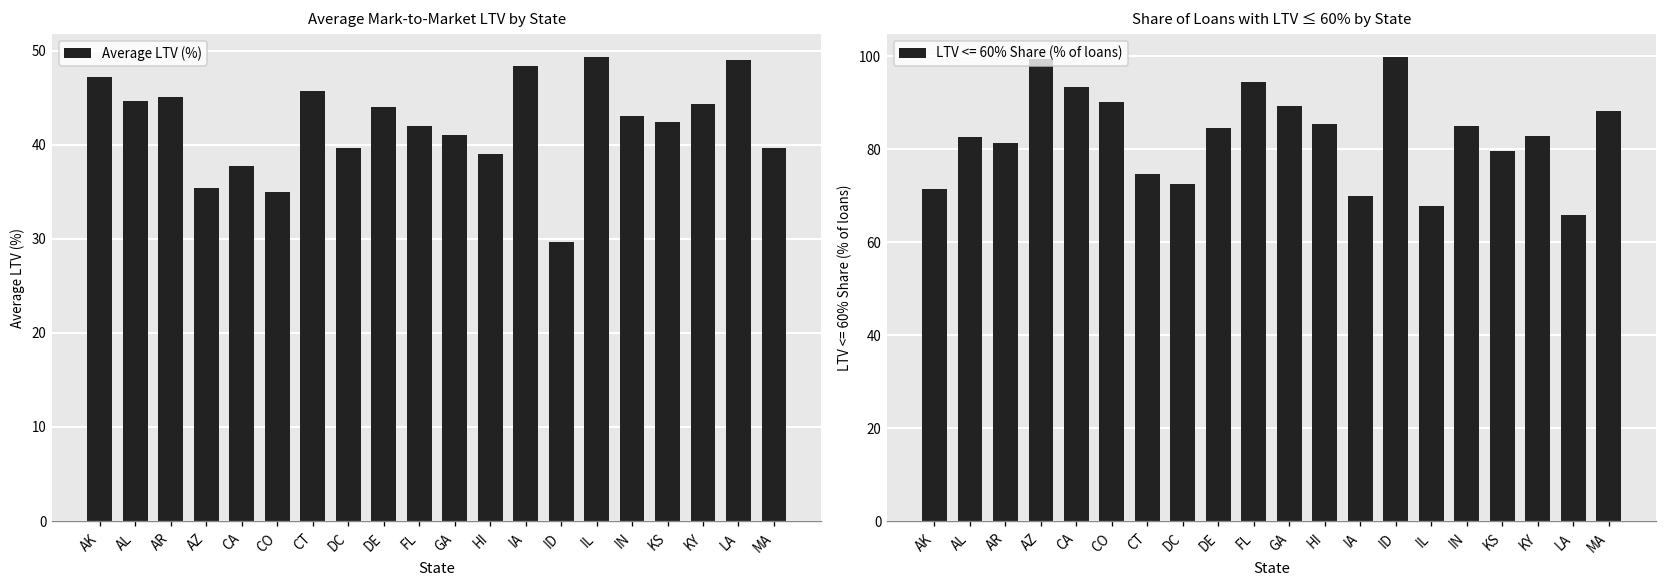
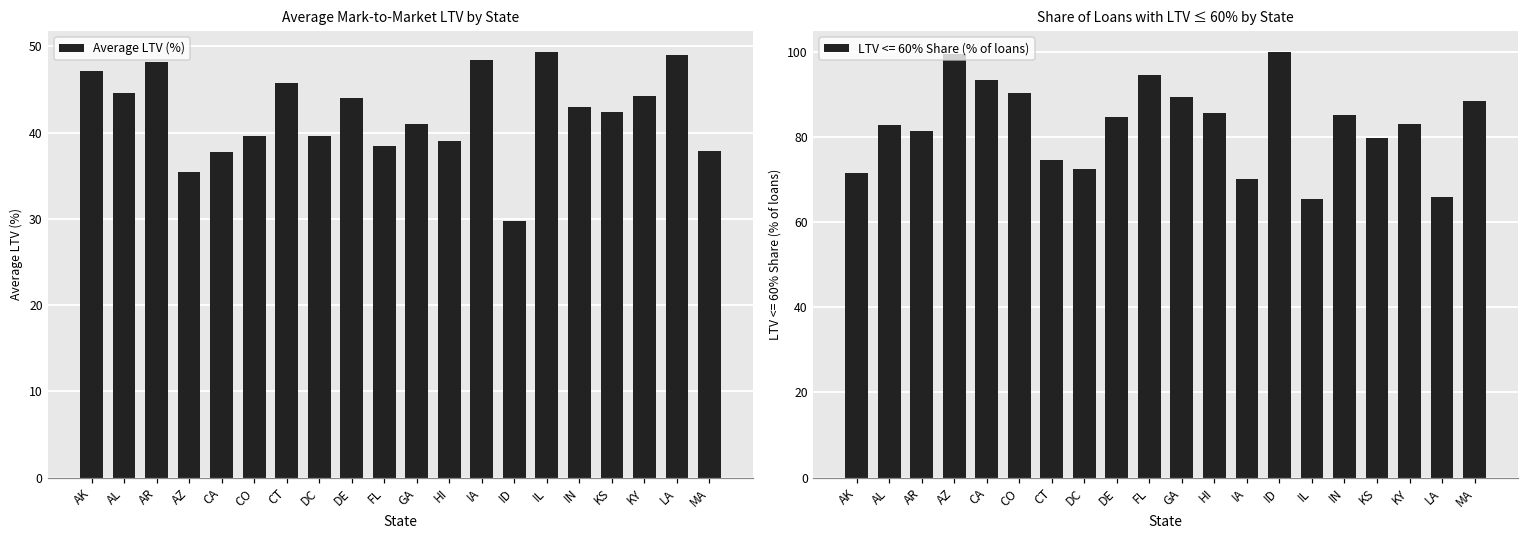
Average Mark-to-Market LTV by State, AR: 45 -> 48
Average Mark-to-Market LTV by State, CO: 35 -> 40
Average Mark-to-Market LTV by State, FL: 42 -> 39
Average Mark-to-Market LTV by State, MA: 40 -> 38
Share of Loans with LTV ≤ 60% by State, IL: 68 -> 65
